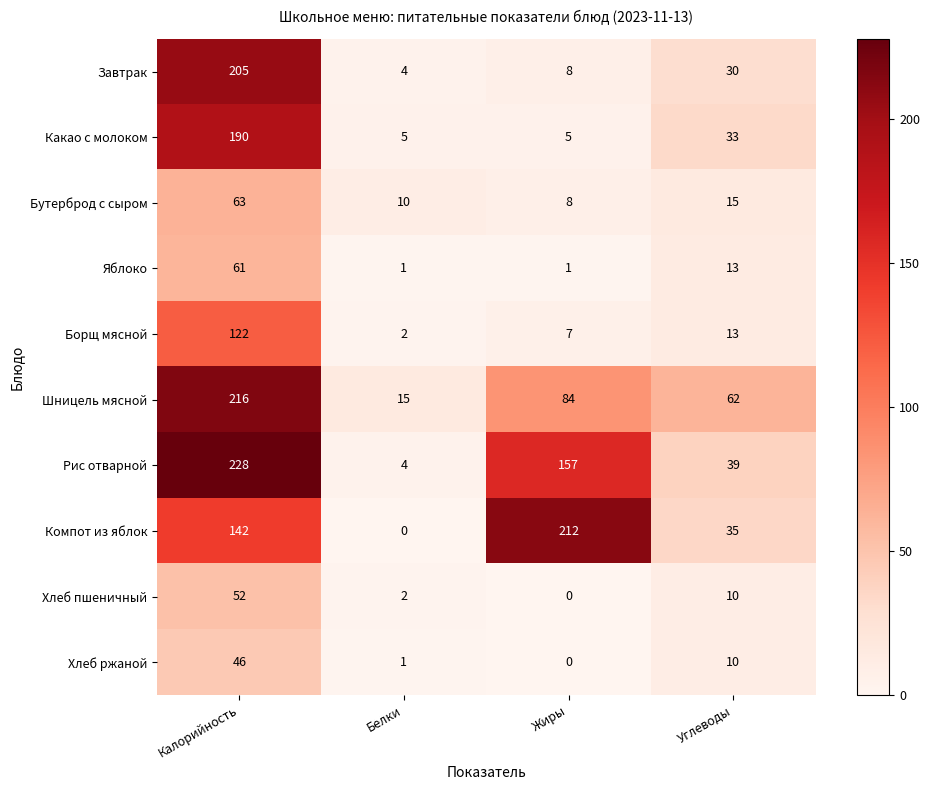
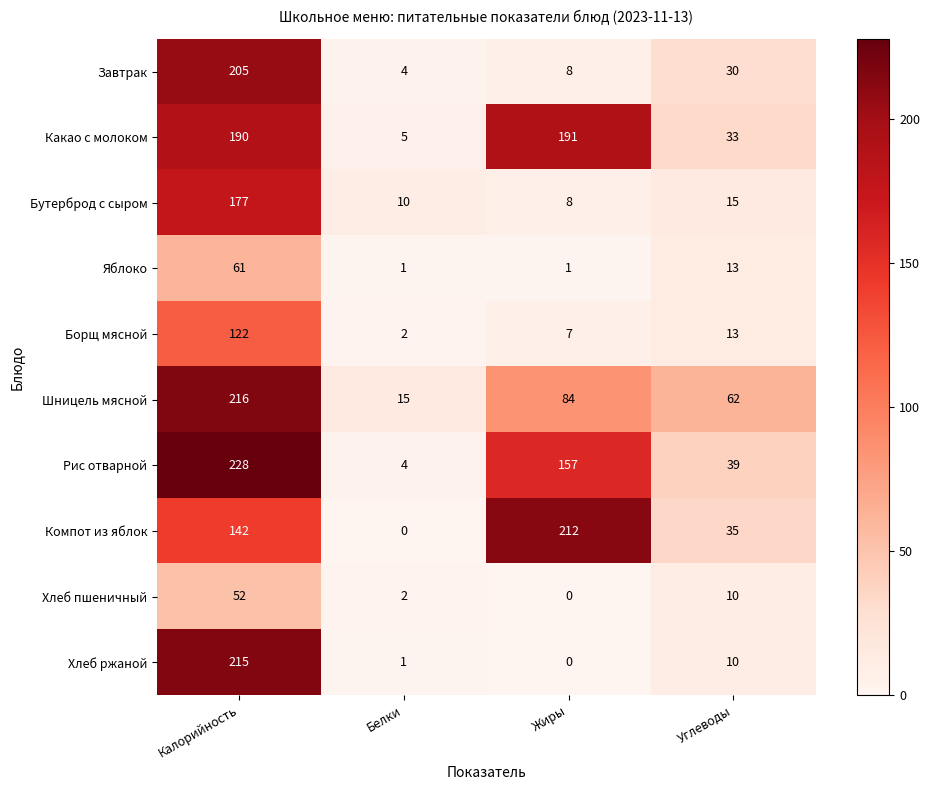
Какао с молоком, Жиры: 5 -> 191
Бутерброд с сыром, Калорийность: 63 -> 177
Хлеб ржаной, Калорийность: 46 -> 215
